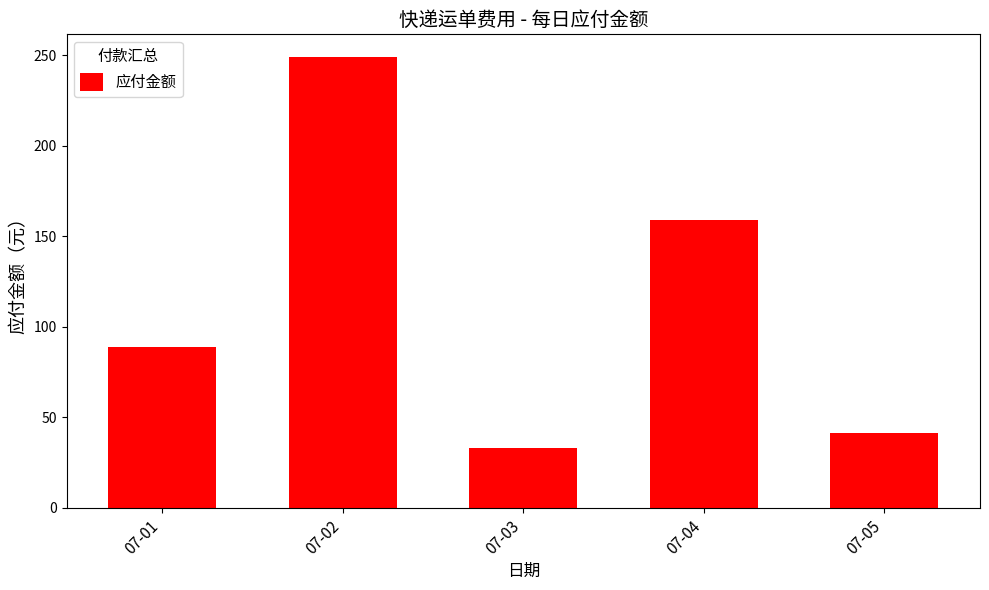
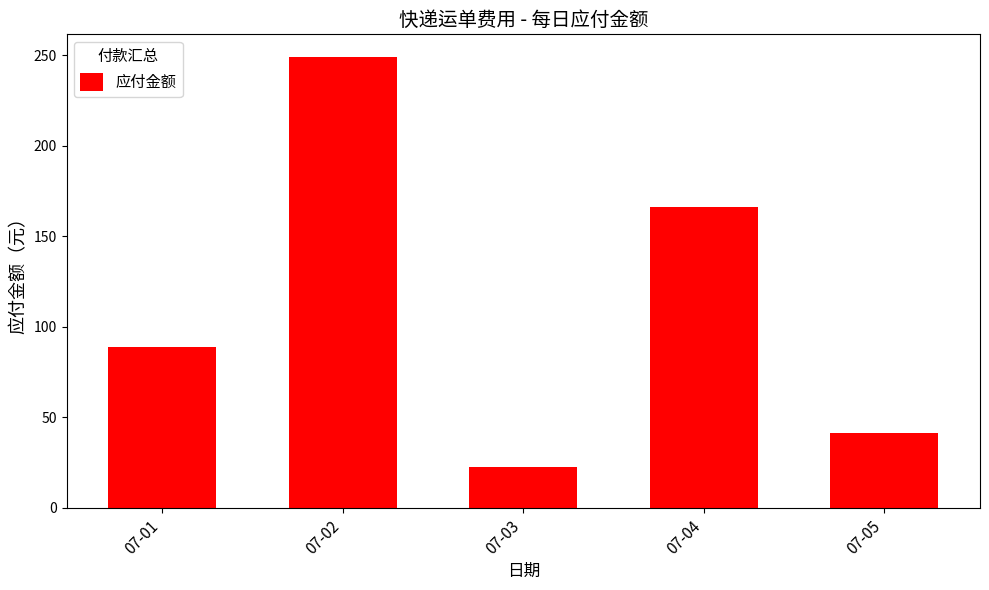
07-03: 33 -> 23
07-04: 159 -> 166
